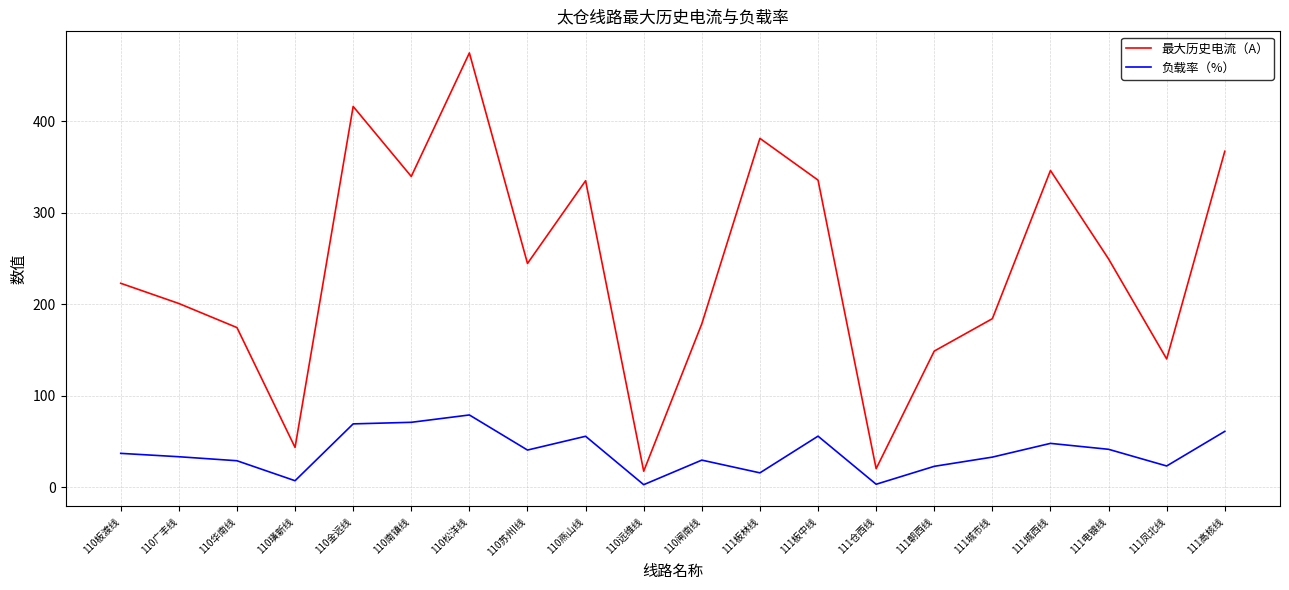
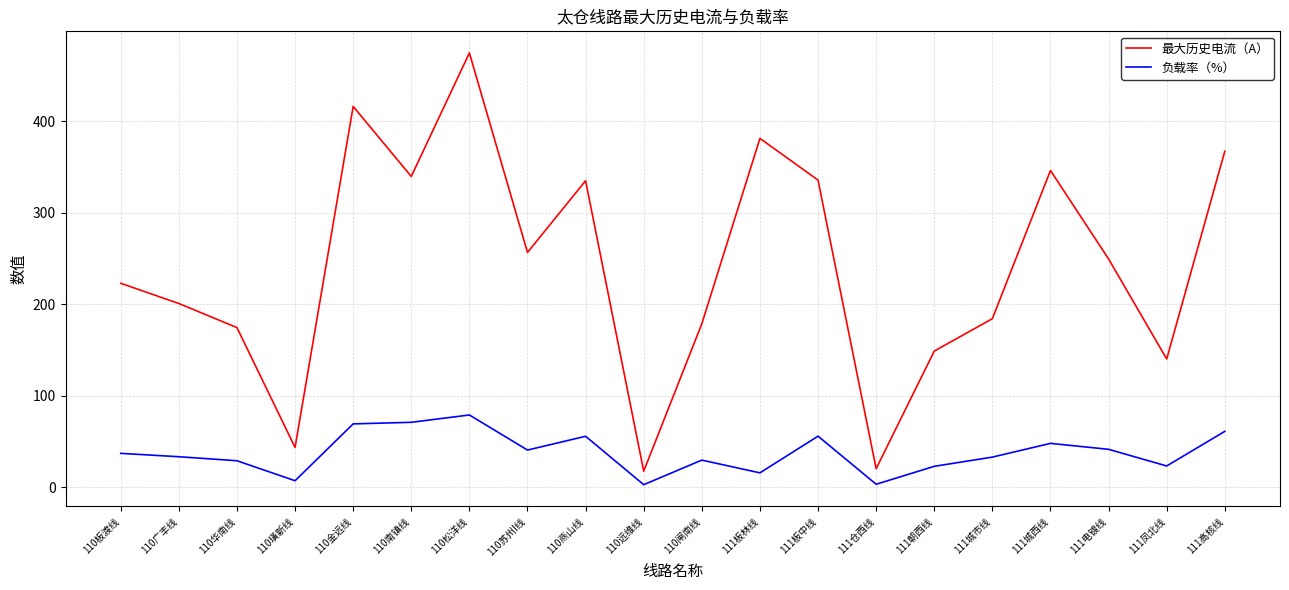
最大历史电流（A）, 110苏州I线: 240 -> 260
